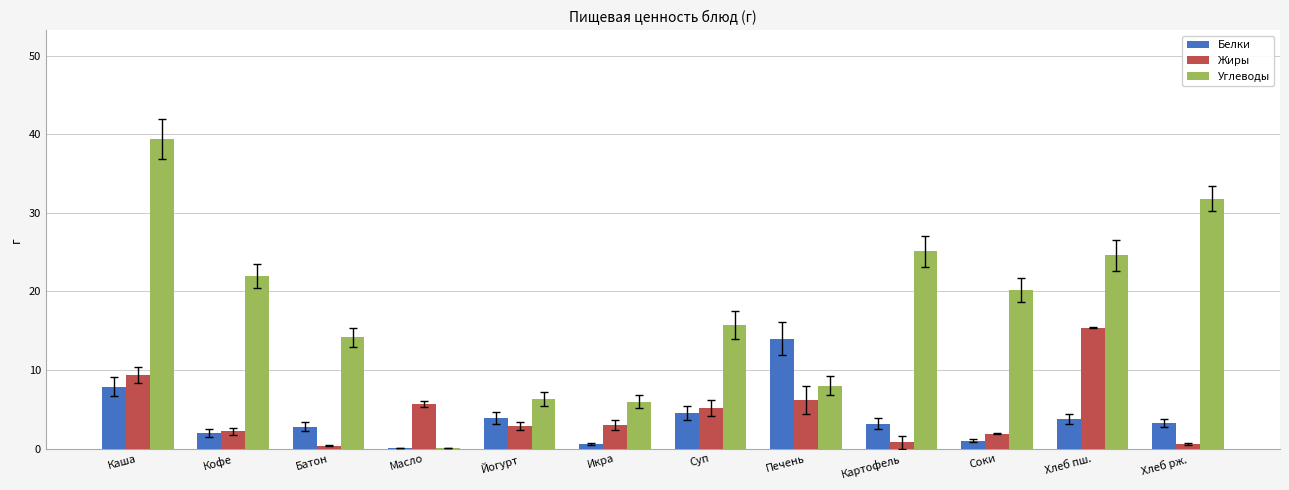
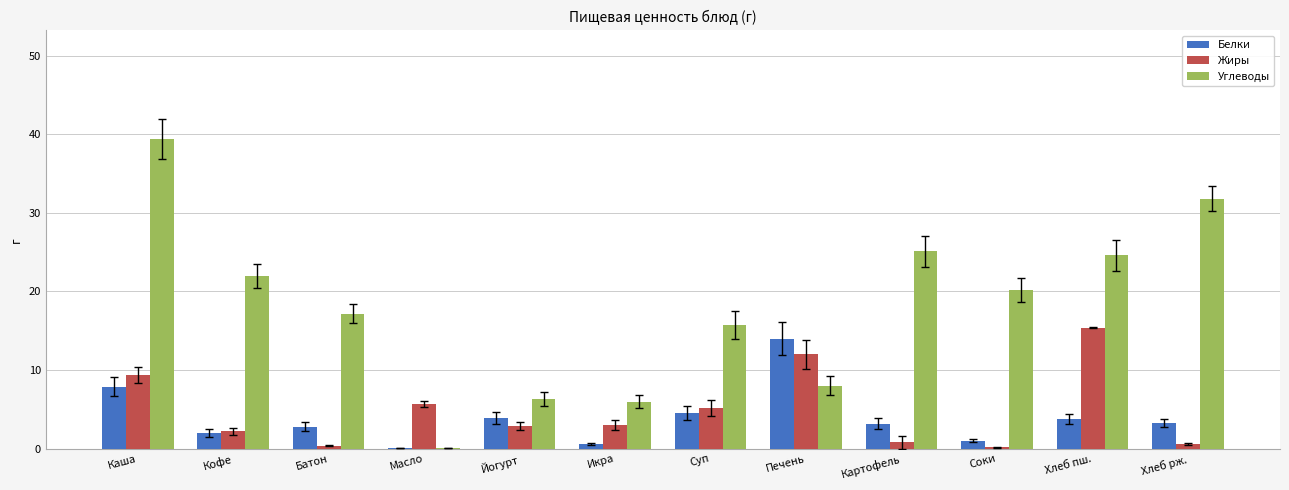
Углеводы, Батон: 14 -> 17
Жиры, Печень: 6 -> 12
Жиры, Соки: 2 -> 0
